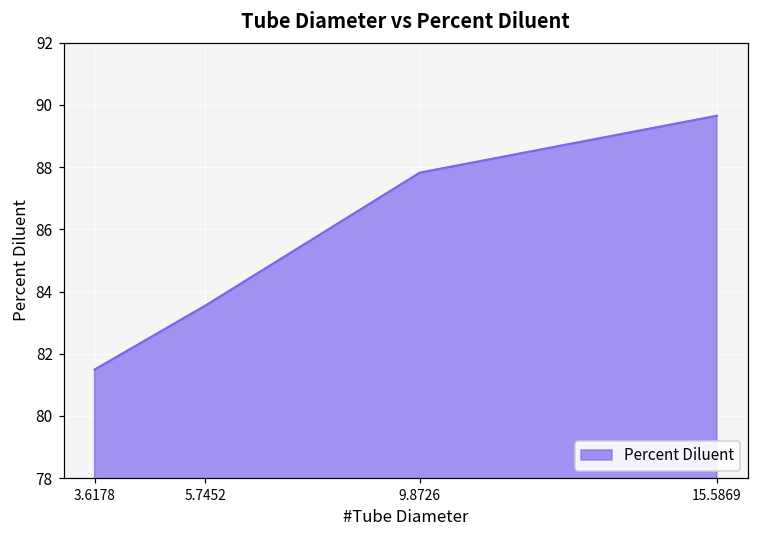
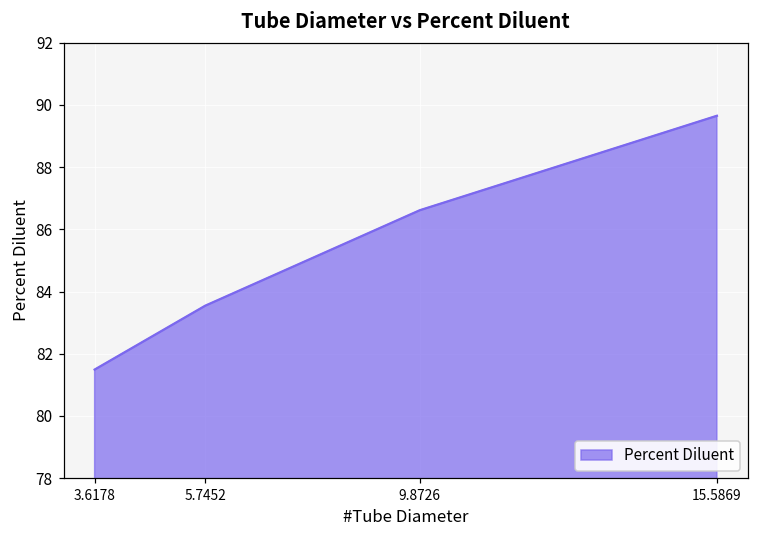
9.8726: 87.8 -> 86.6
